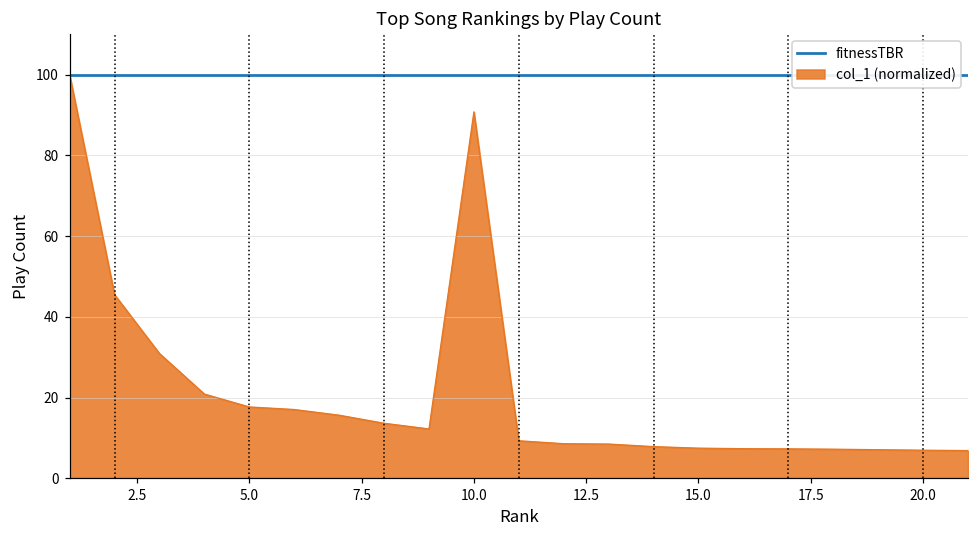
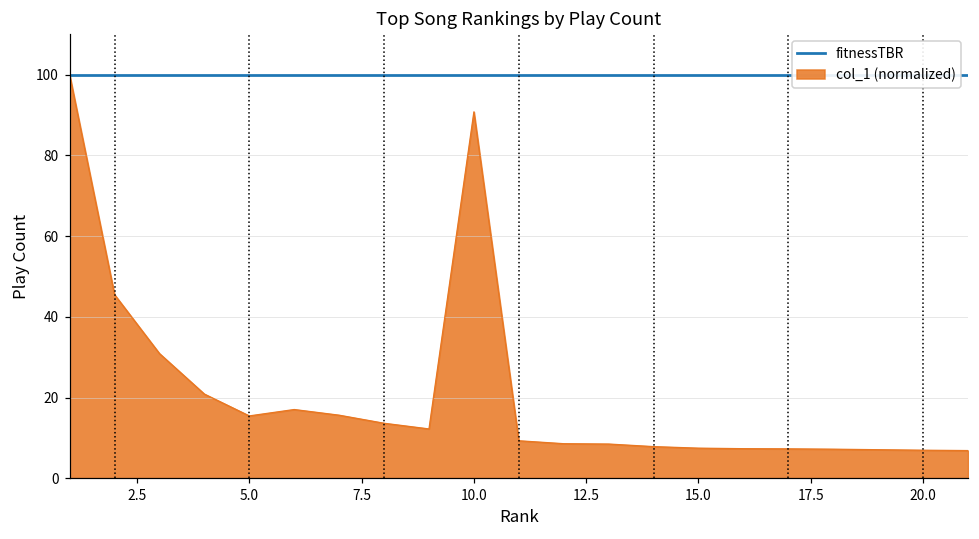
col_1 (normalized), 5.0: 18 -> 15
